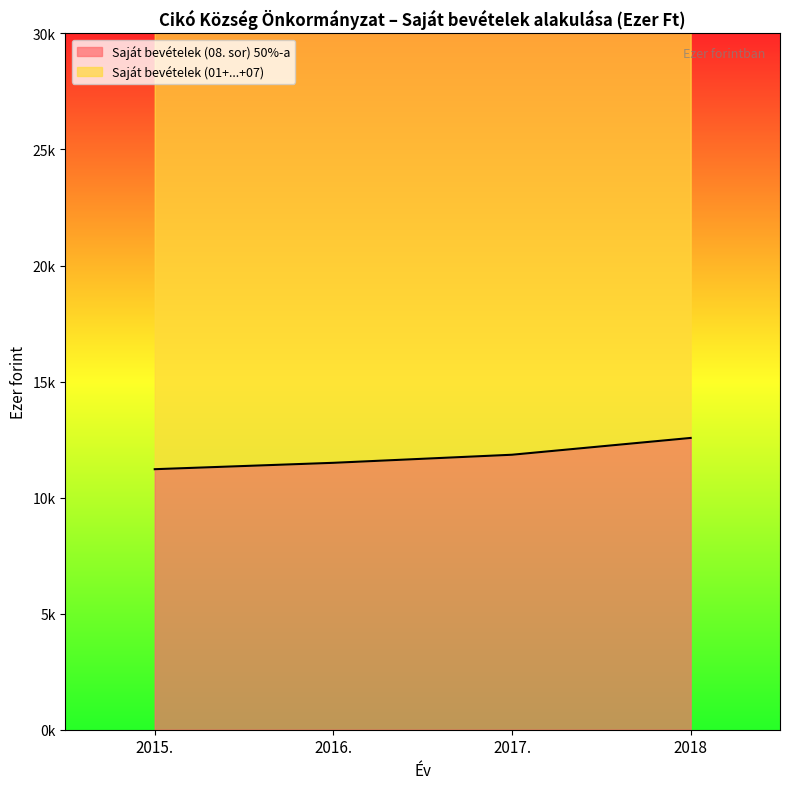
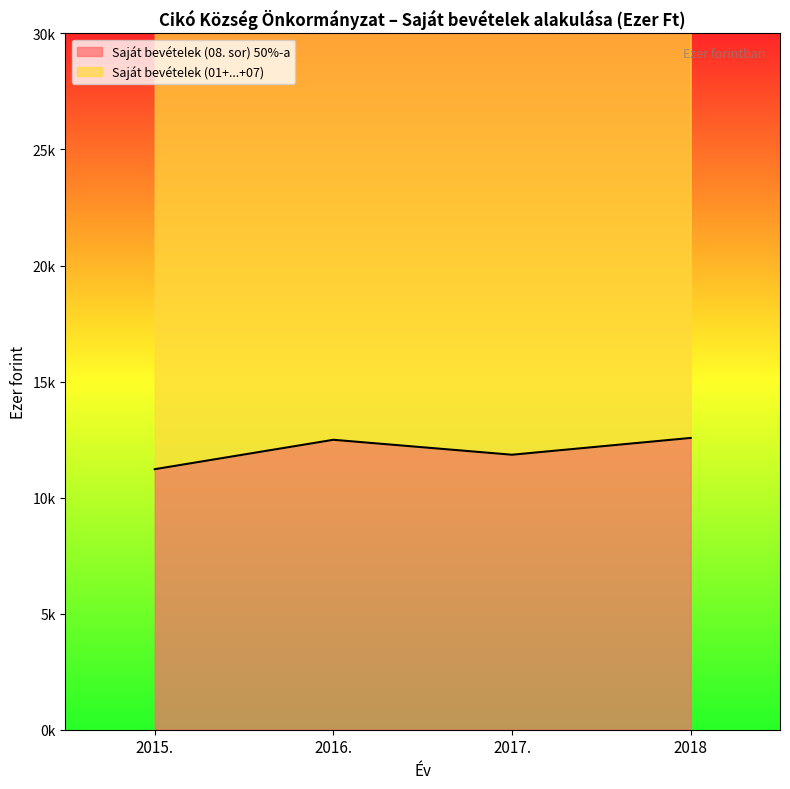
Saját bevételek (08. sor) 50%-a, 2016.: 11500 -> 12500
